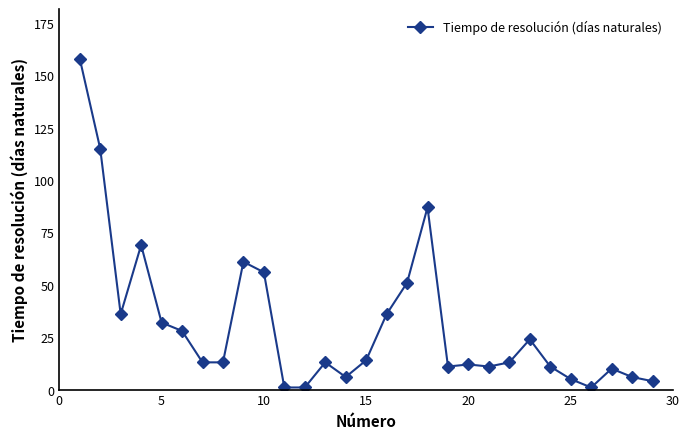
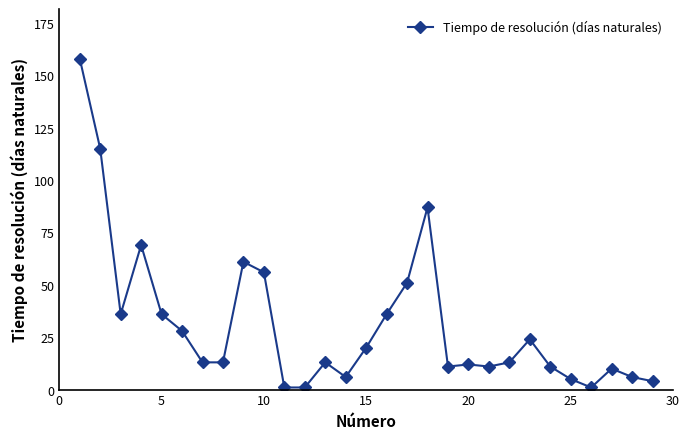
5: 32 -> 36
15: 14 -> 20
